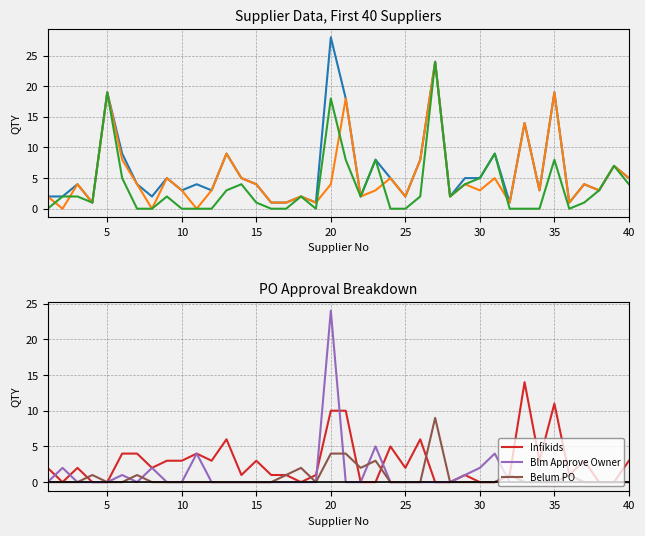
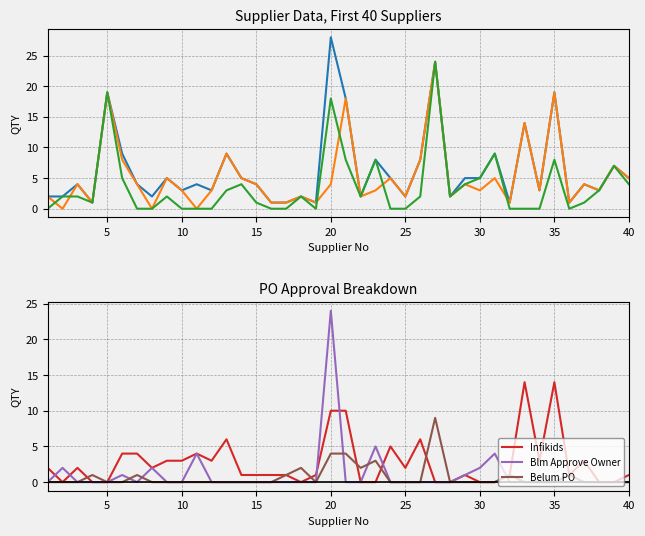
PO Approval Breakdown, Infikids, 15: 3 -> 1
PO Approval Breakdown, Infikids, 35: 11 -> 14
PO Approval Breakdown, Infikids, 40: 3 -> 1
